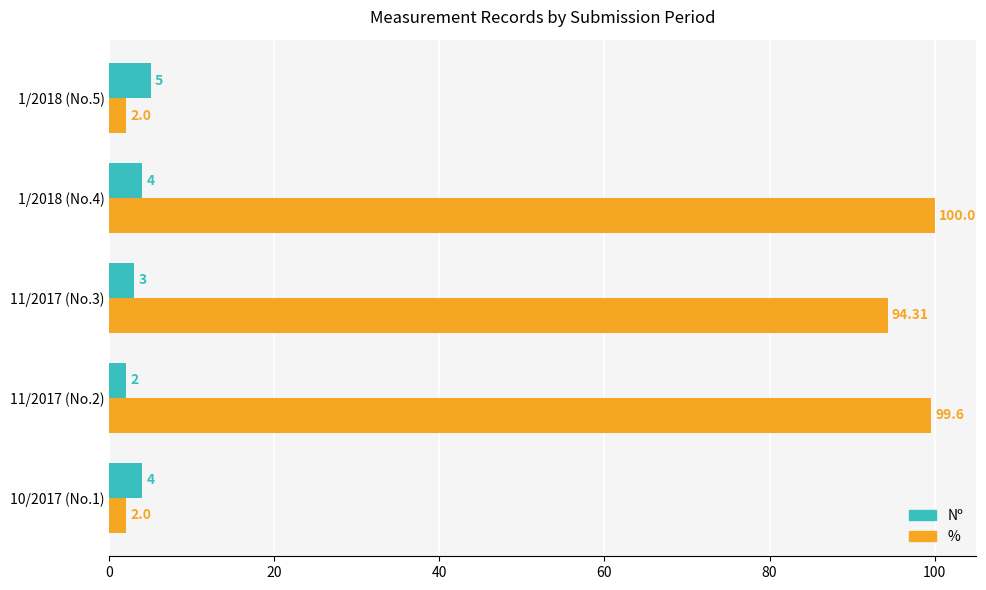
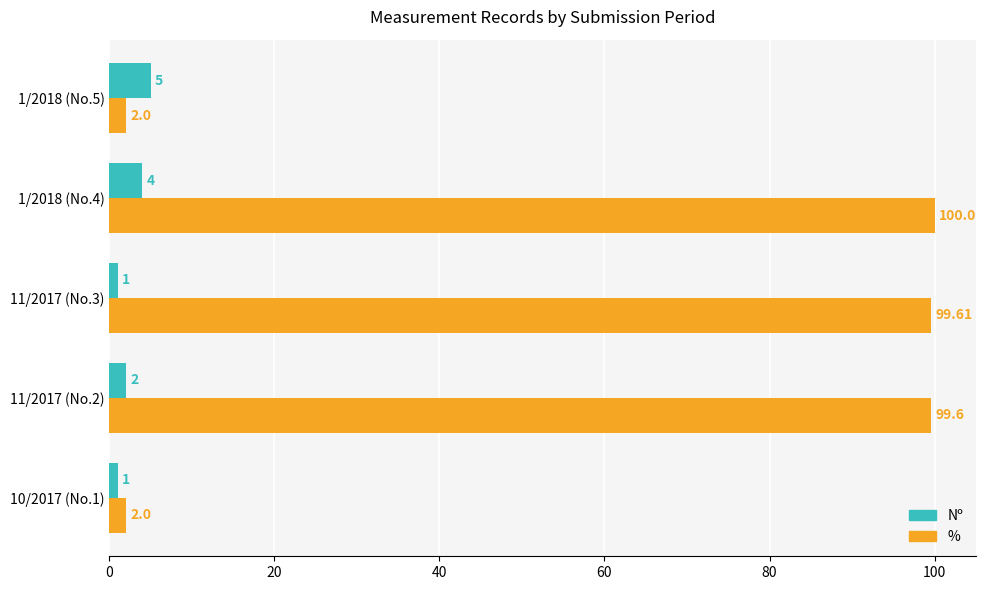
Nº, 11/2017 (No.3): 3 -> 1
%, 11/2017 (No.3): 94.31 -> 99.61
Nº, 10/2017 (No.1): 4 -> 1
